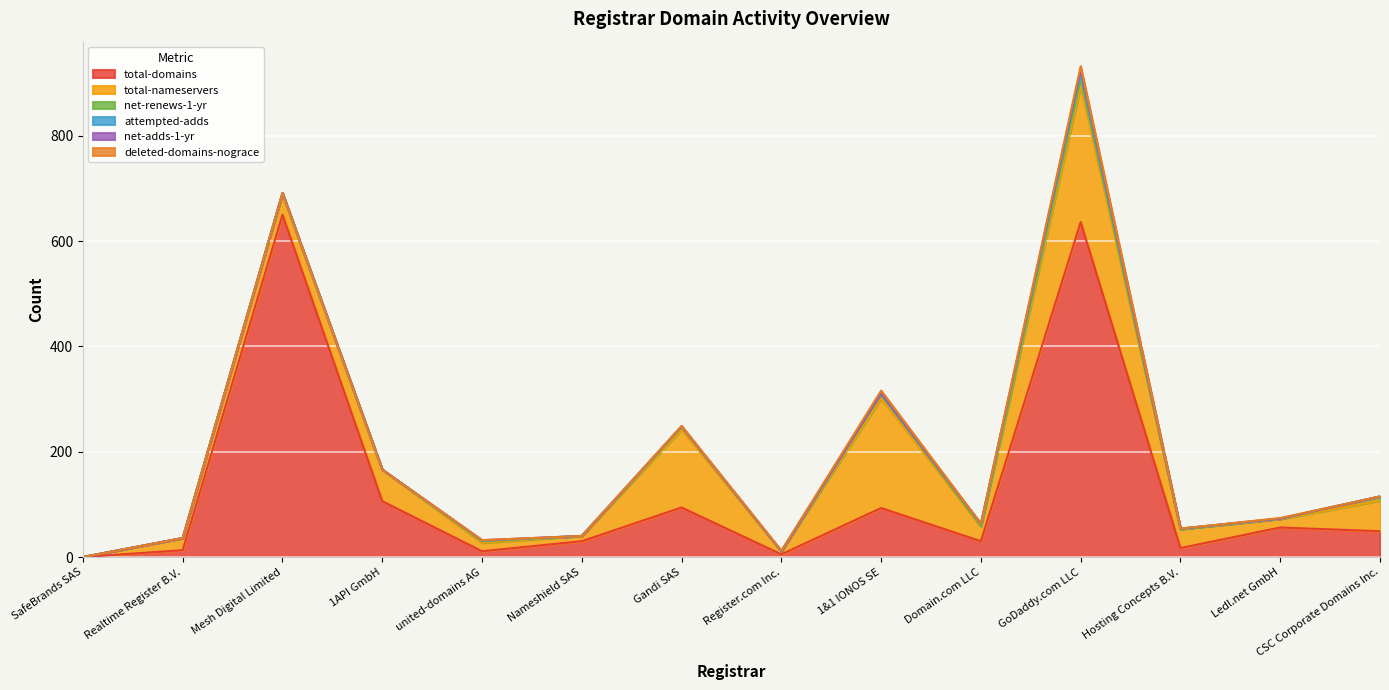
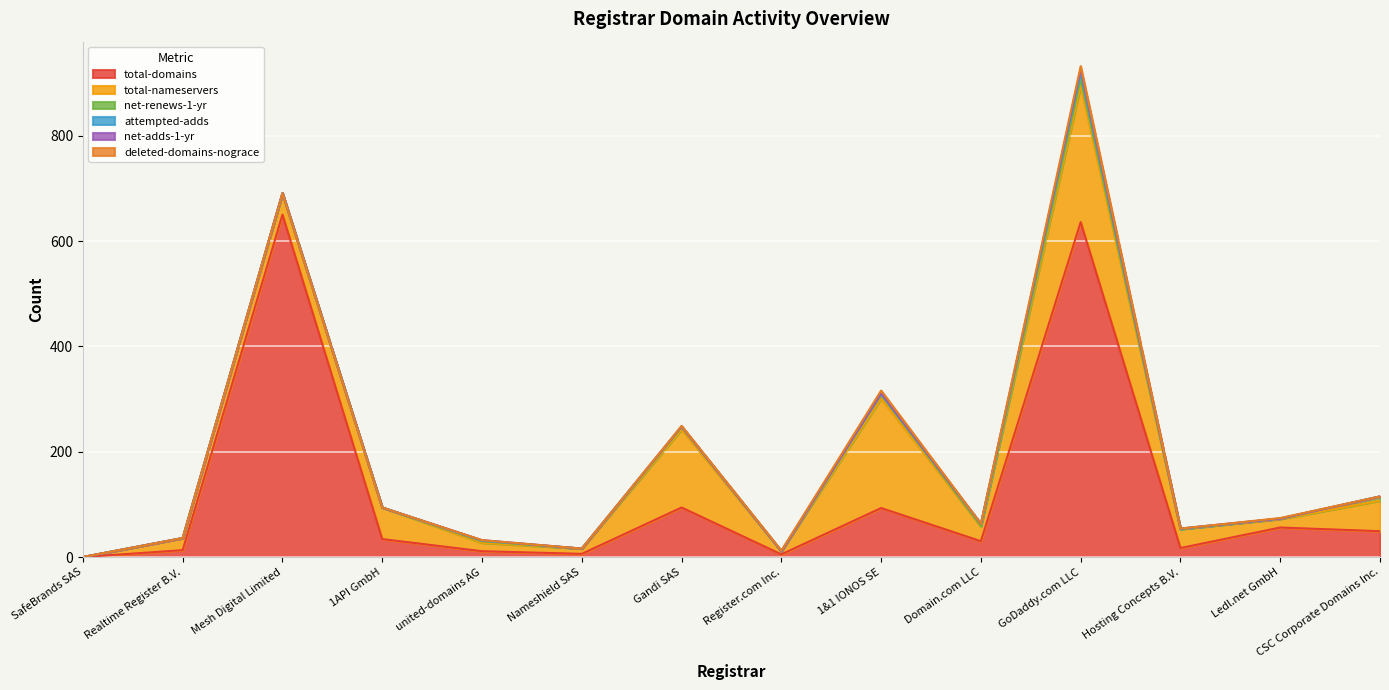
total-domains, 1API GmbH: 110 -> 30
total-domains, Nameshield SAS: 30 -> 10
